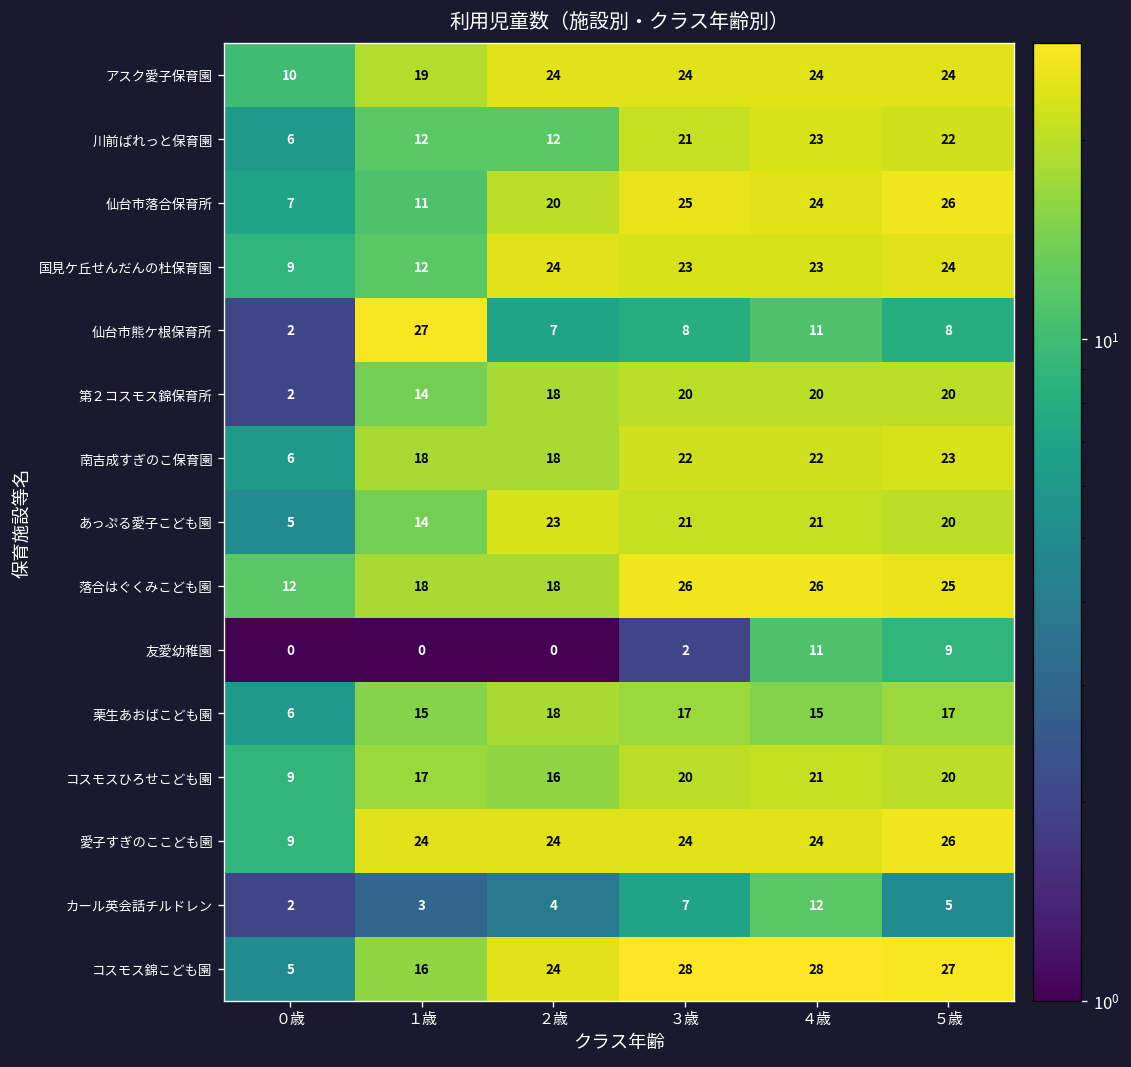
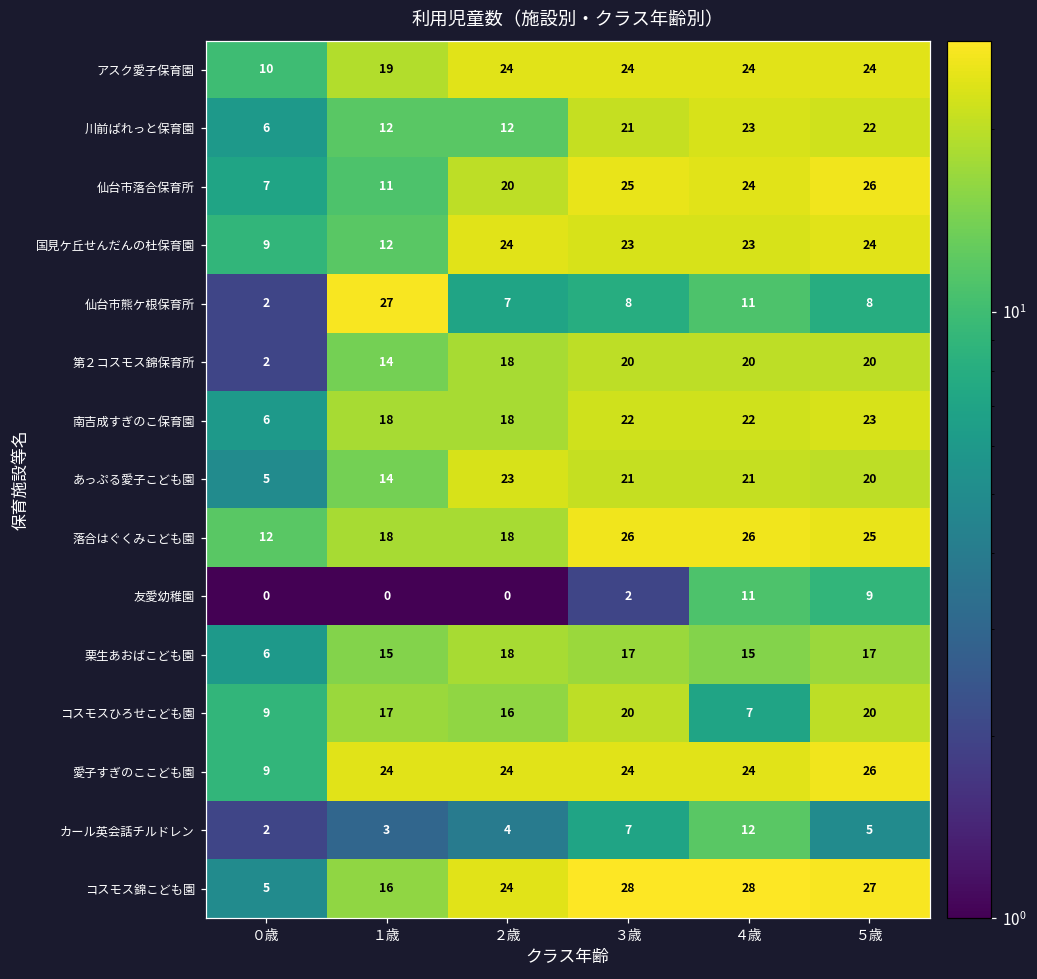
コスモスひろせこども園, ４歳: 21 -> 7
